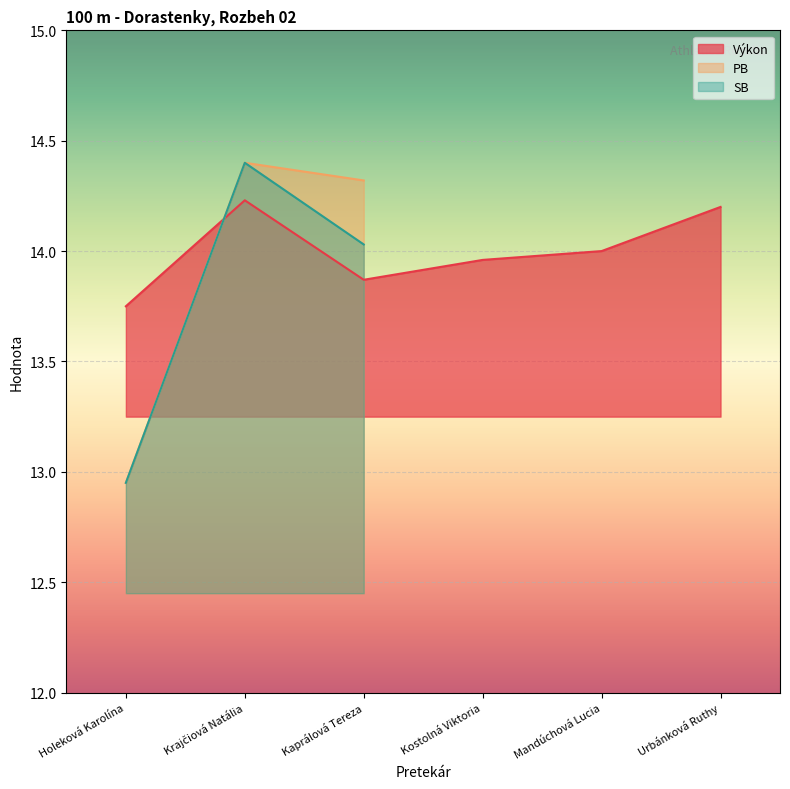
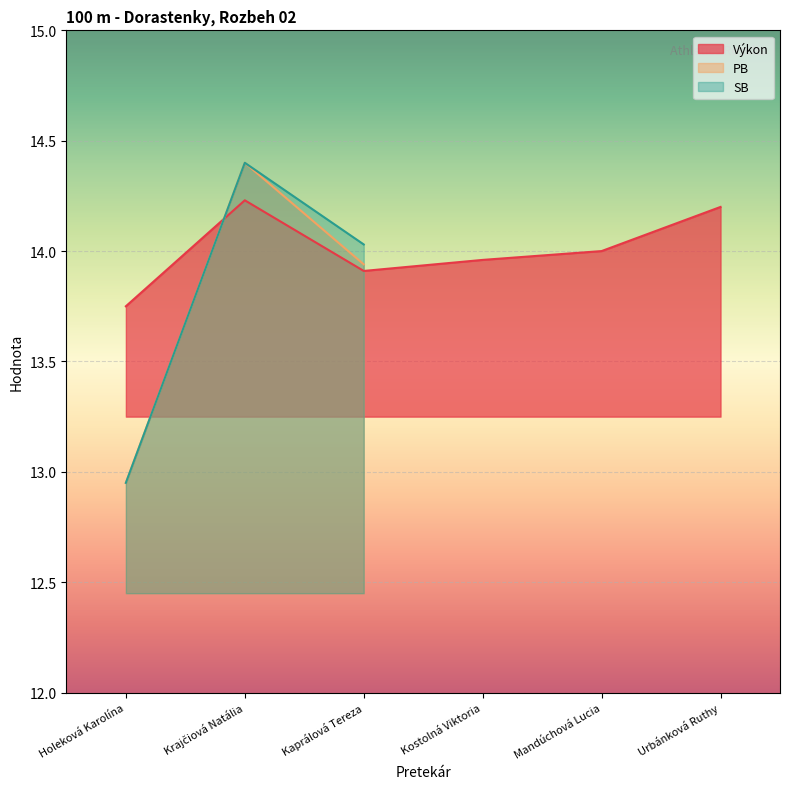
Výkon, Kaprálová Tereza: 13.87 -> 13.91
PB, Kaprálová Tereza: 14.32 -> 13.94
